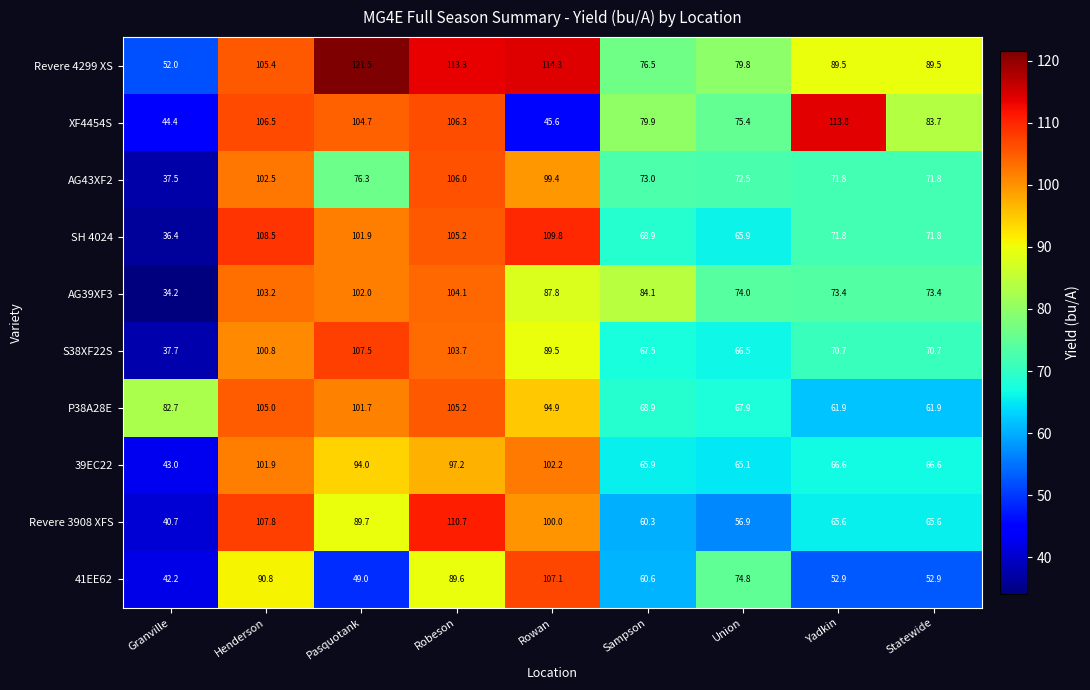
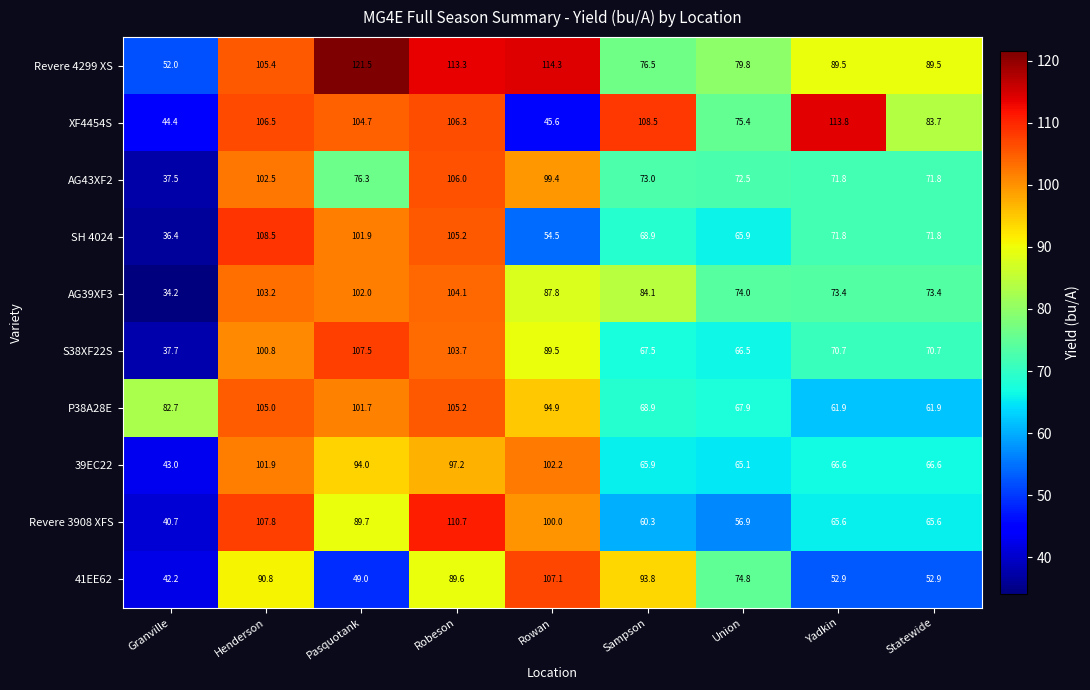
XF4454S, Sampson: 79.9 -> 108.5
SH 4024, Rowan: 109.8 -> 54.5
41EE62, Sampson: 60.6 -> 93.8
